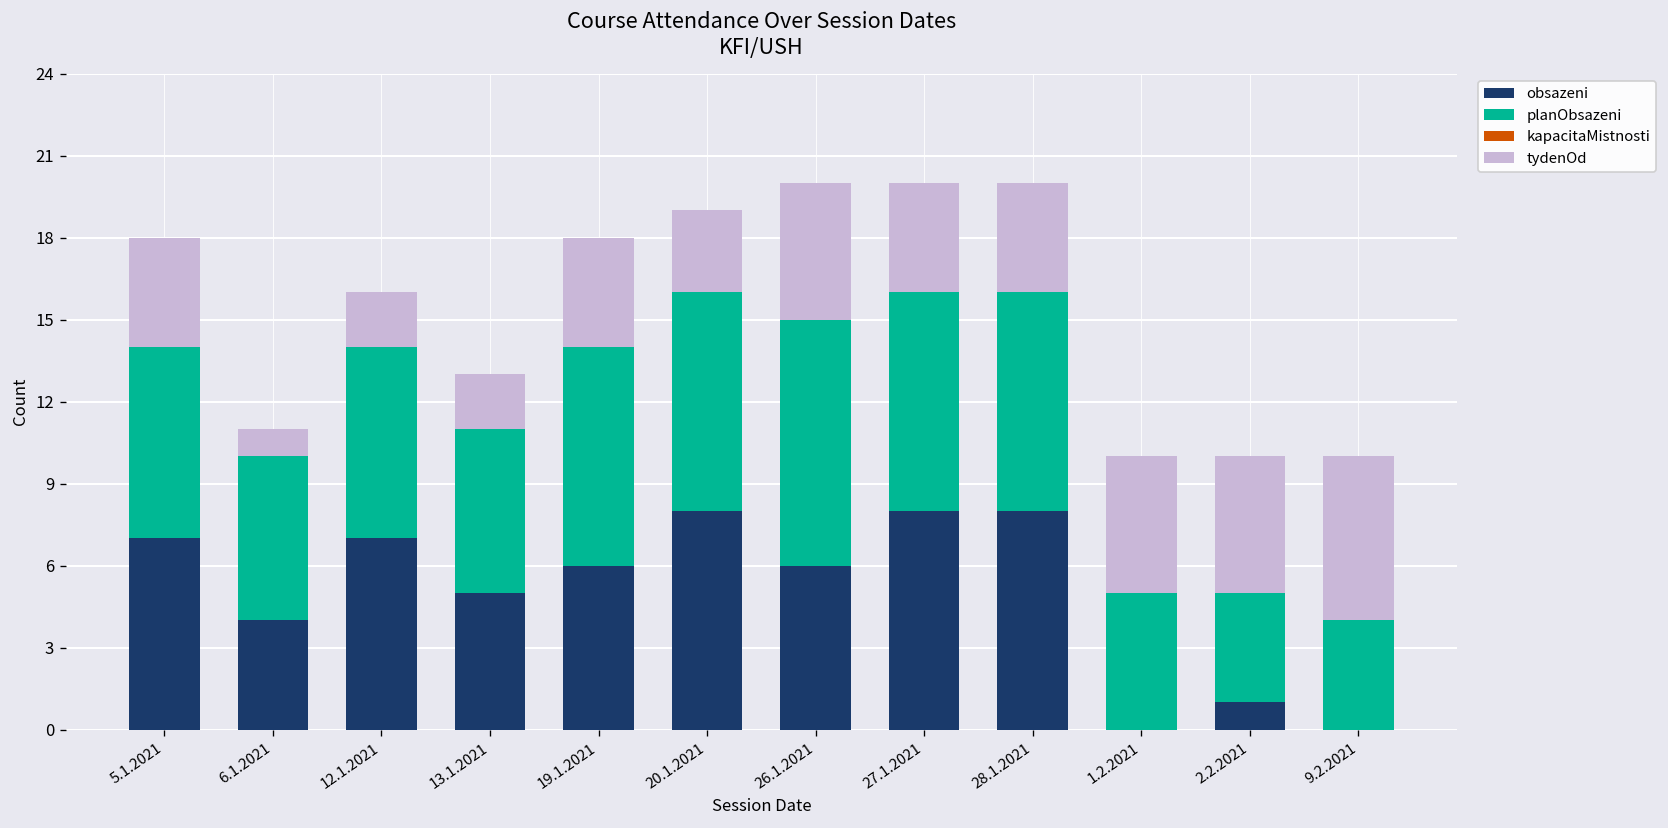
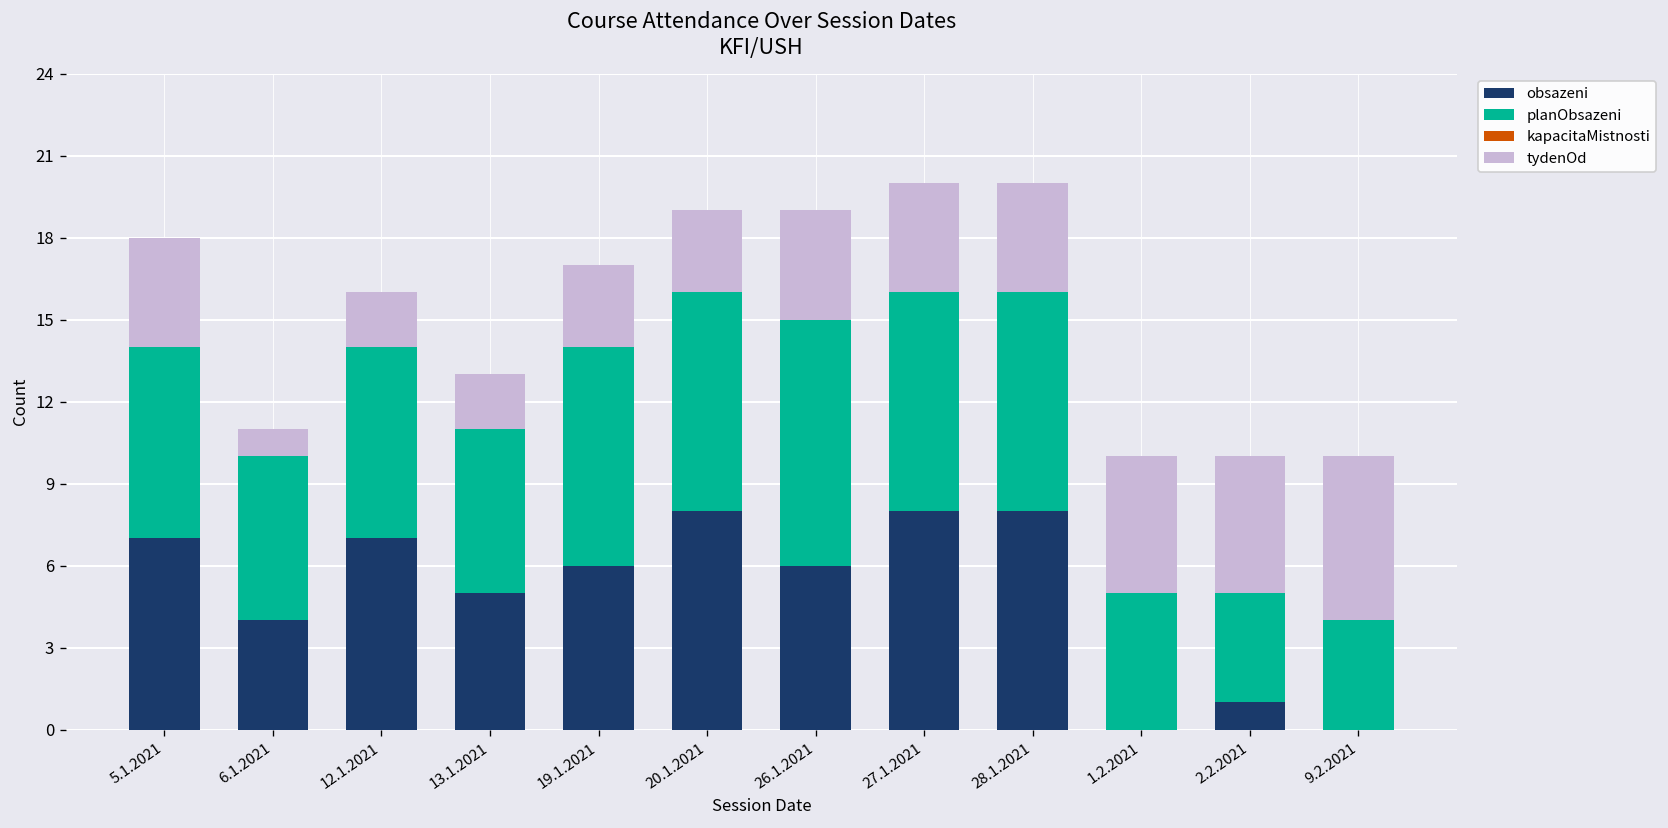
tydenOd, 19.1.2021: 4 -> 3
tydenOd, 26.1.2021: 5 -> 4
